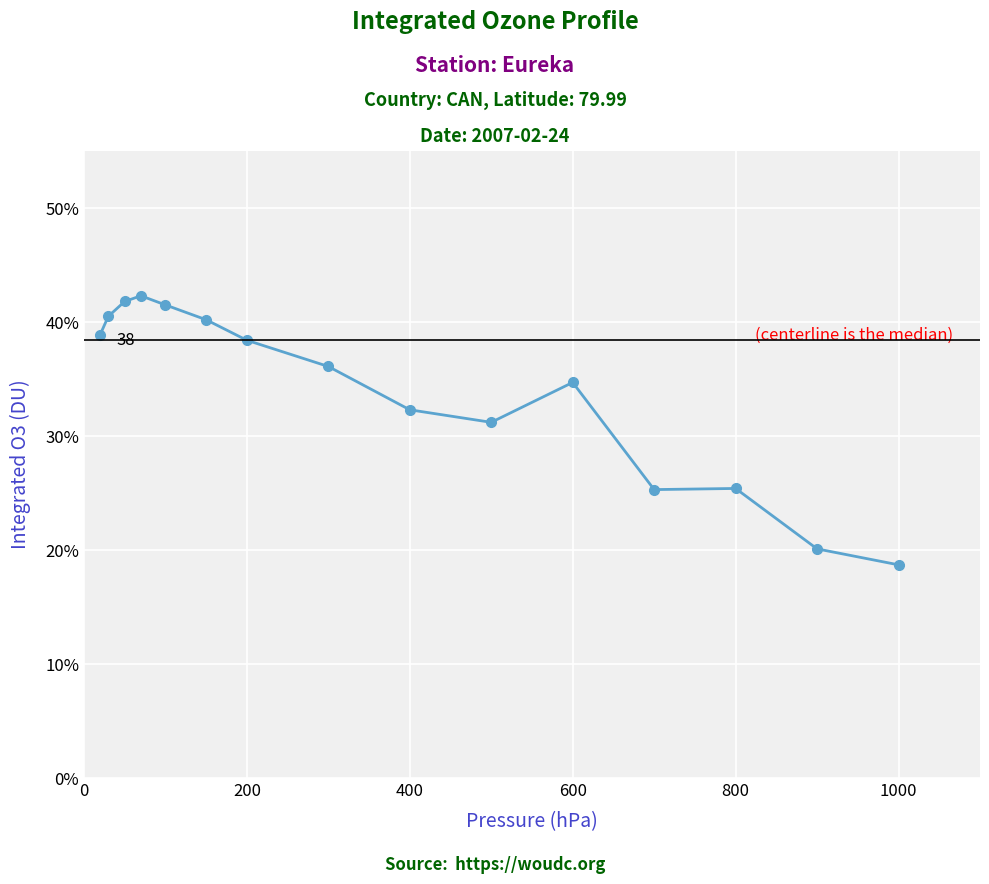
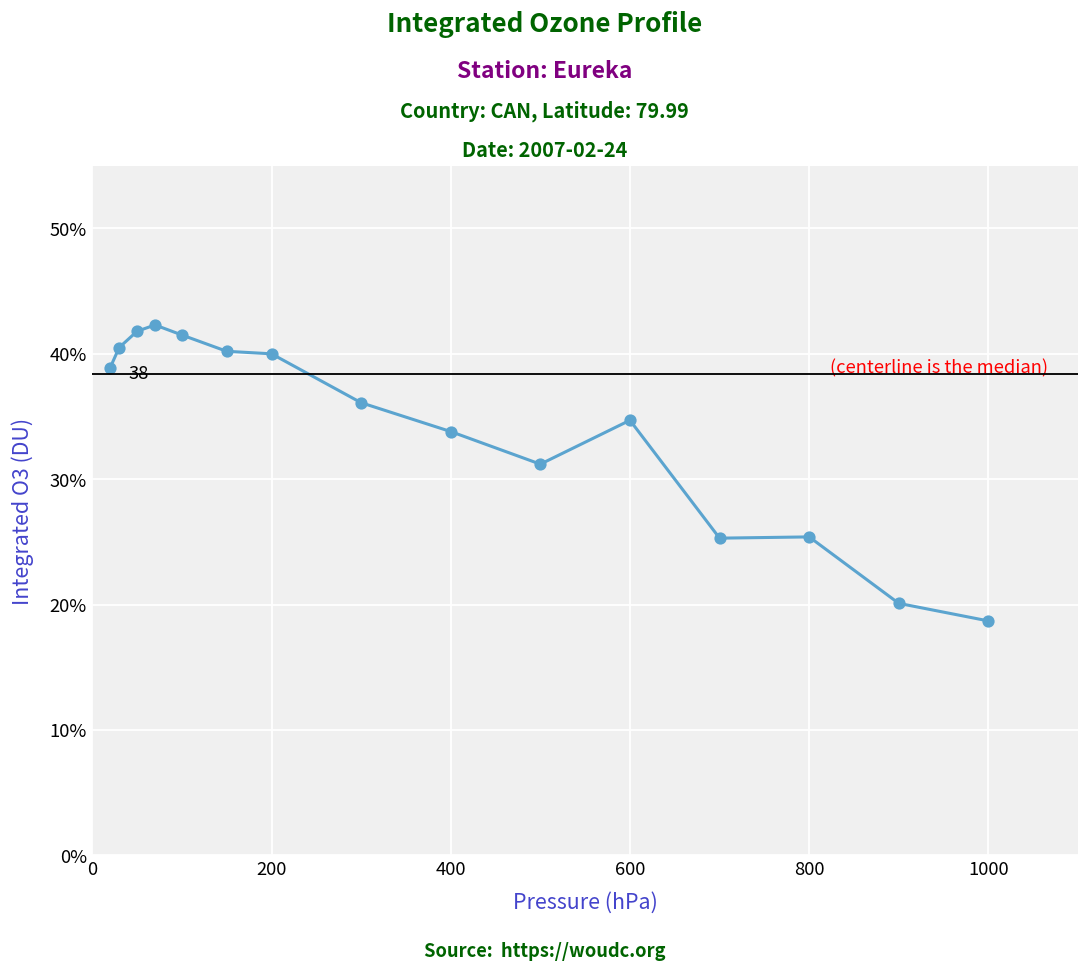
200: 38.4% -> 40.0%
400: 32.3% -> 33.8%
